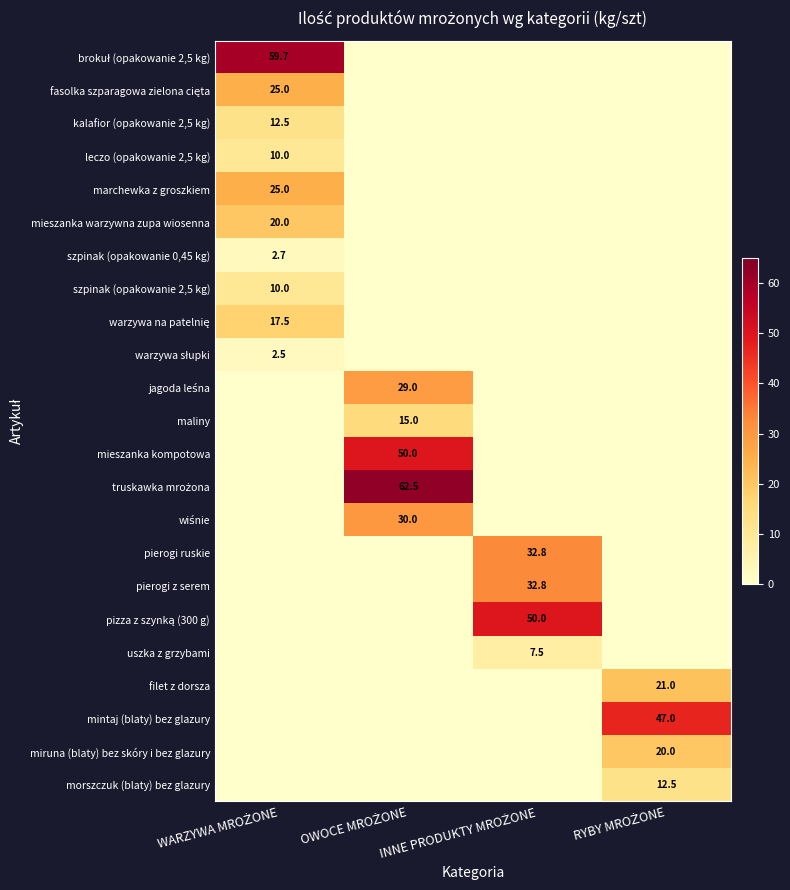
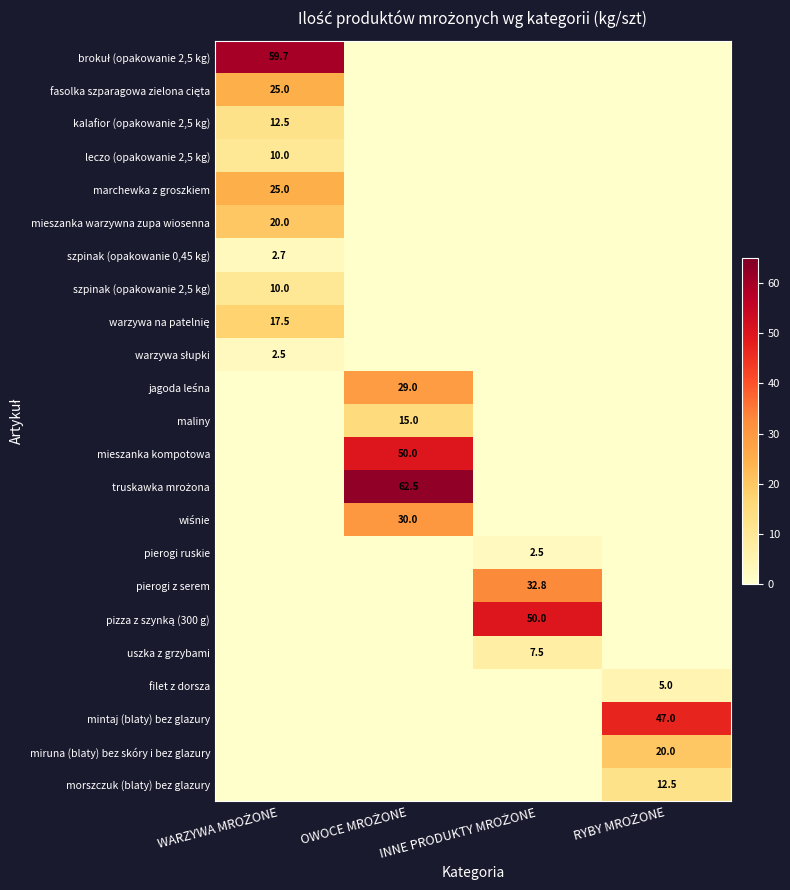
pierogi ruskie, INNE PRODUKTY MROŻONE: 32.8 -> 2.5
filet z dorsza, RYBY MROŻONE: 21.0 -> 5.0
